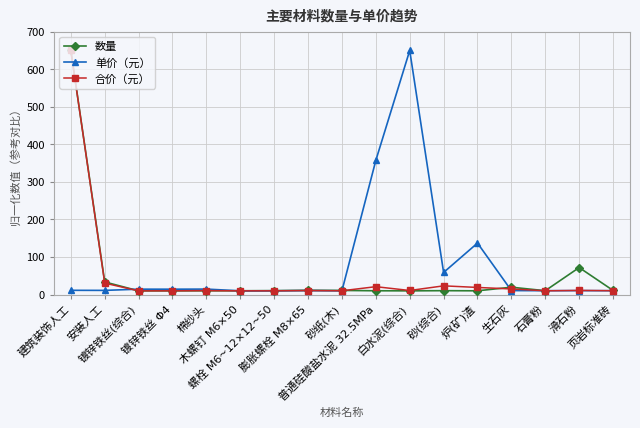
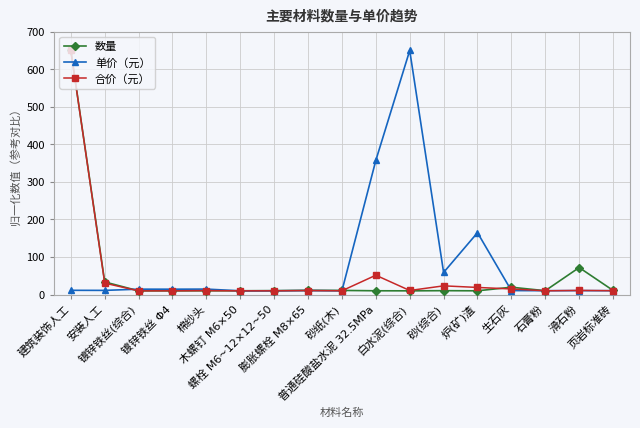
合价（元）, 普通硅酸盐水泥 32.5MPa: 20 -> 50
单价（元）, 炉(矿)渣: 140 -> 160
